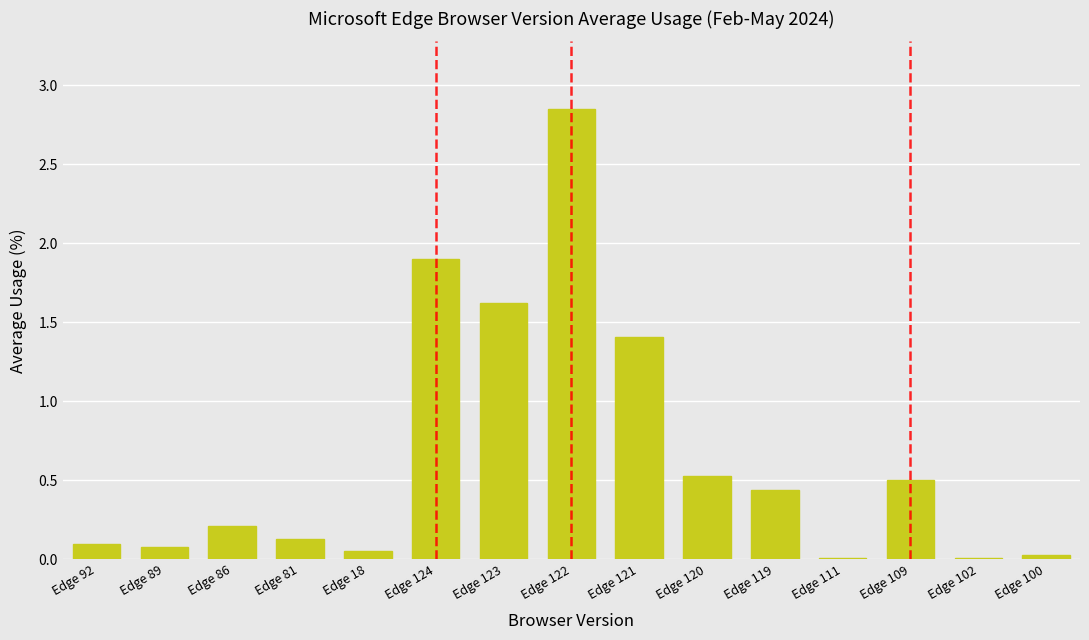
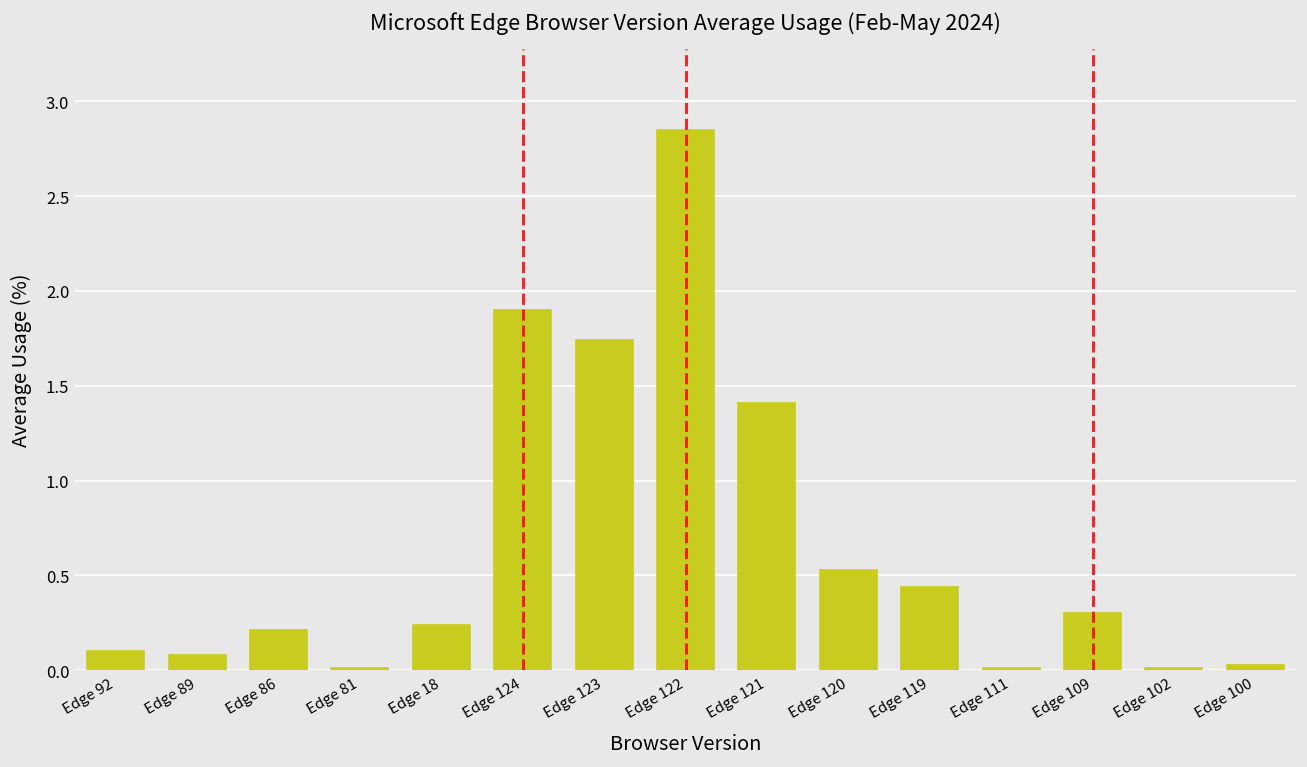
Edge 81: 0.13 -> 0.01
Edge 18: 0.05 -> 0.24
Edge 123: 1.62 -> 1.74
Edge 109: 0.5 -> 0.3
